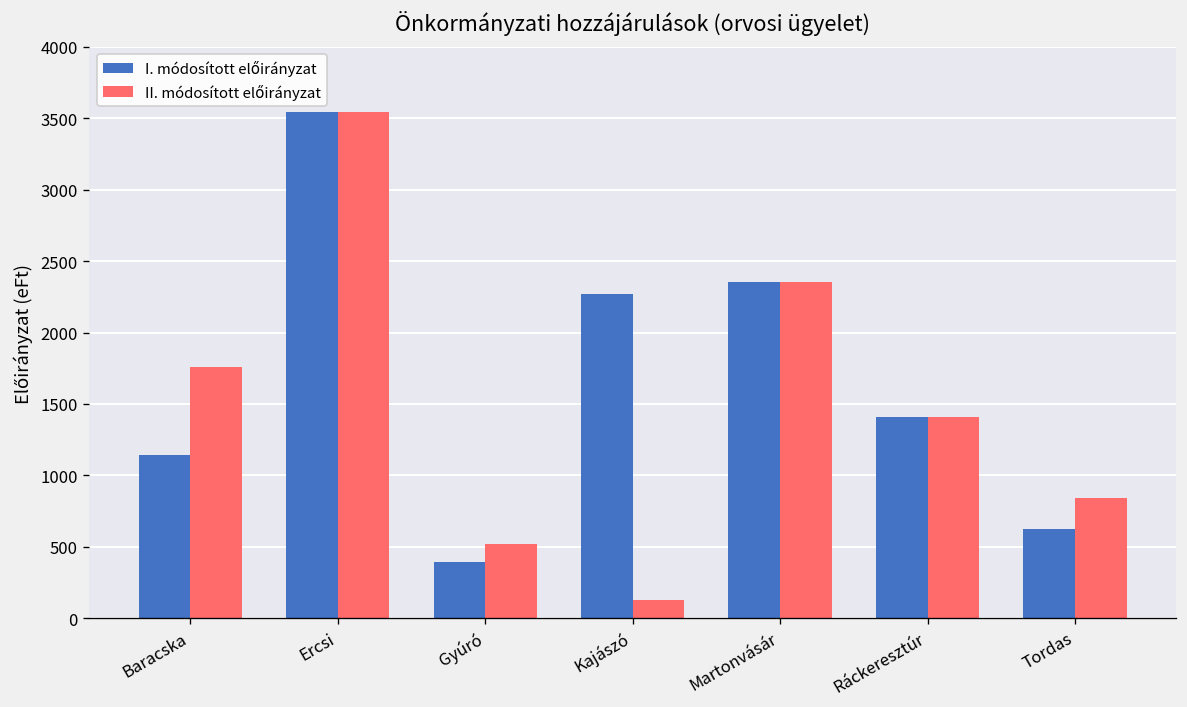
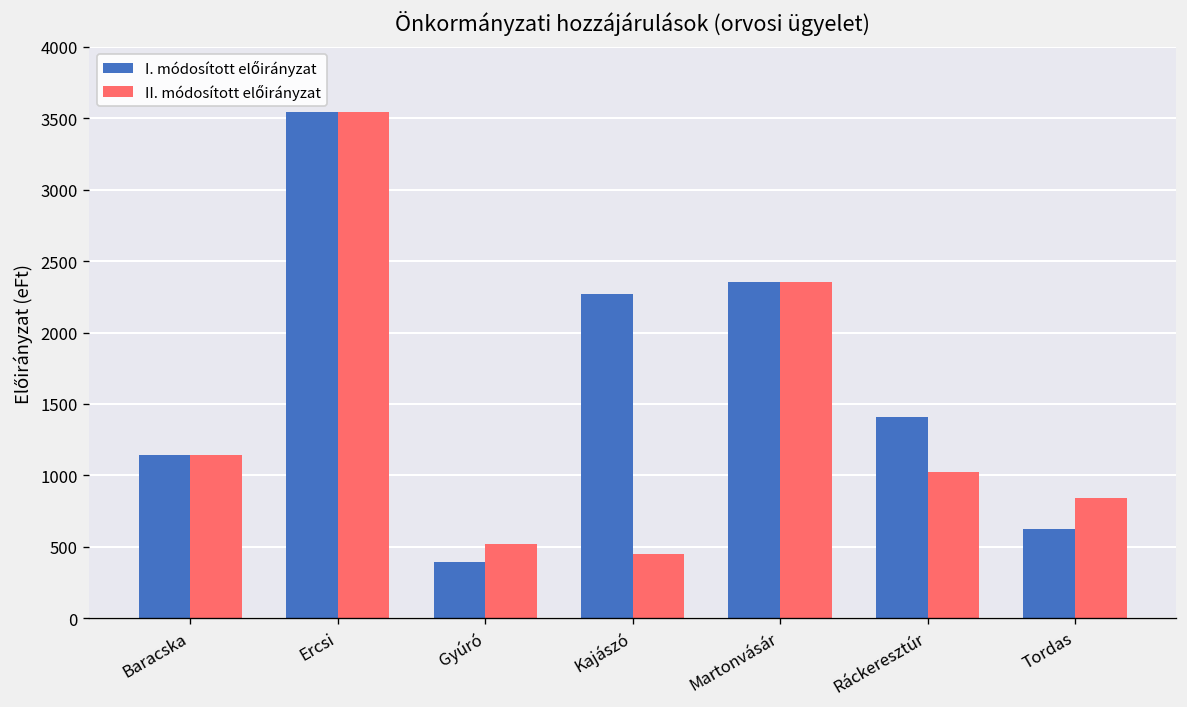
II. módosított előirányzat, Baracska: 1760 -> 1140
II. módosított előirányzat, Kajászó: 130 -> 450
II. módosított előirányzat, Ráckeresztúr: 1410 -> 1030
